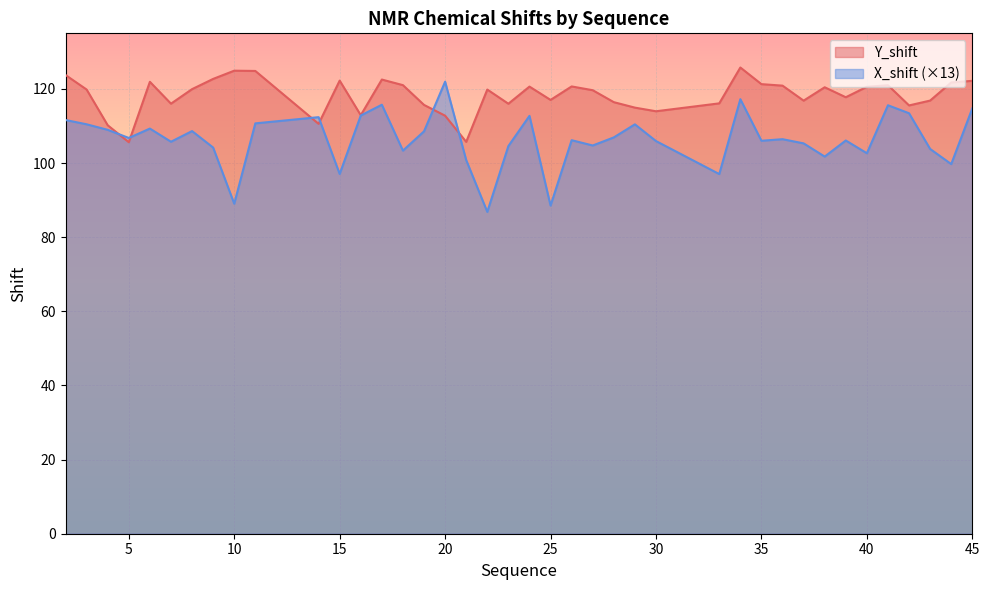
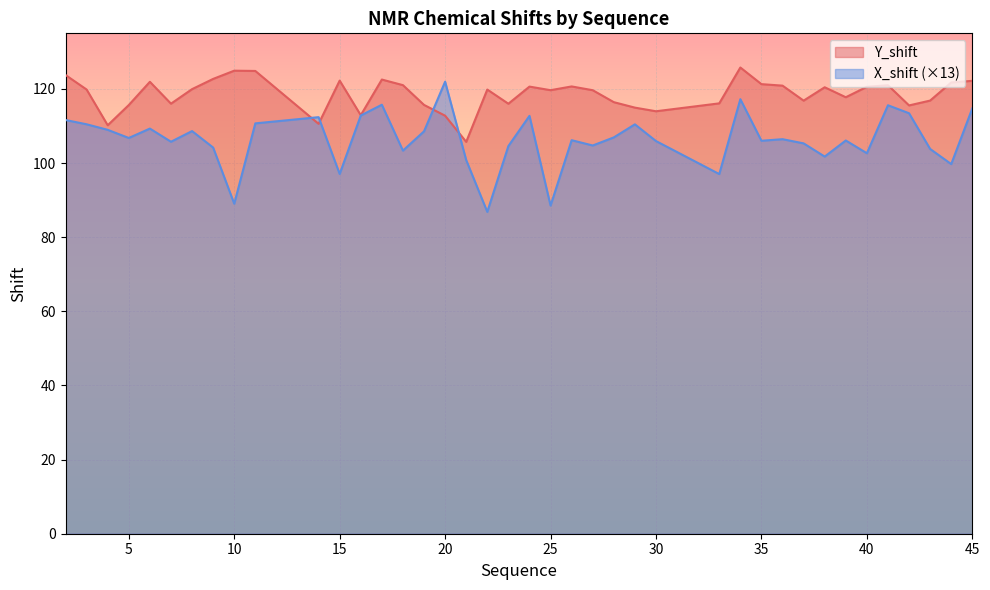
Y_shift, 5: 106 -> 116
Y_shift, 25: 117 -> 120
